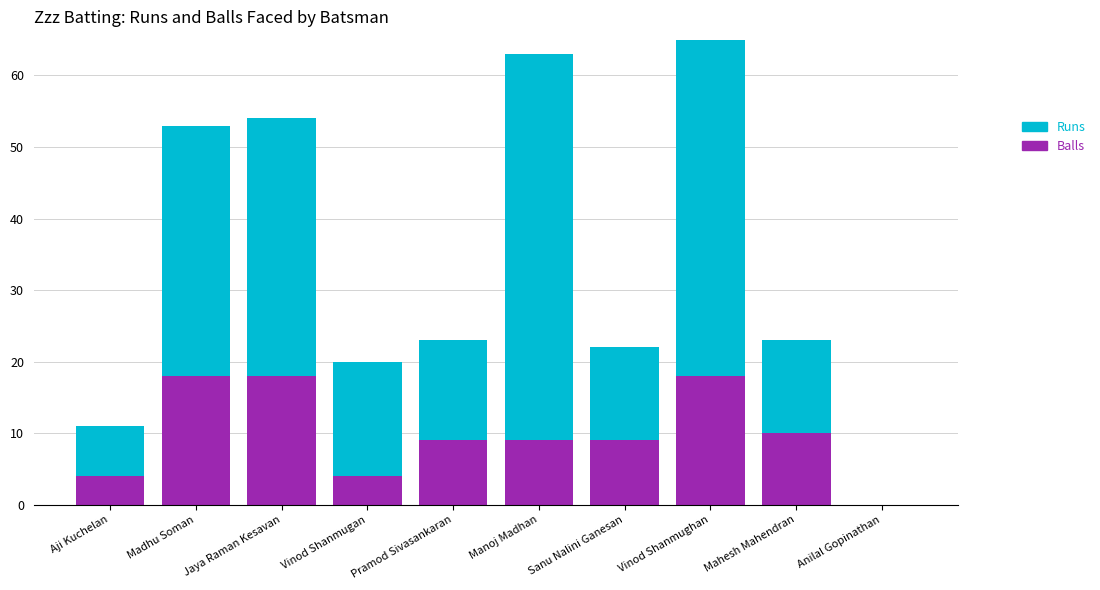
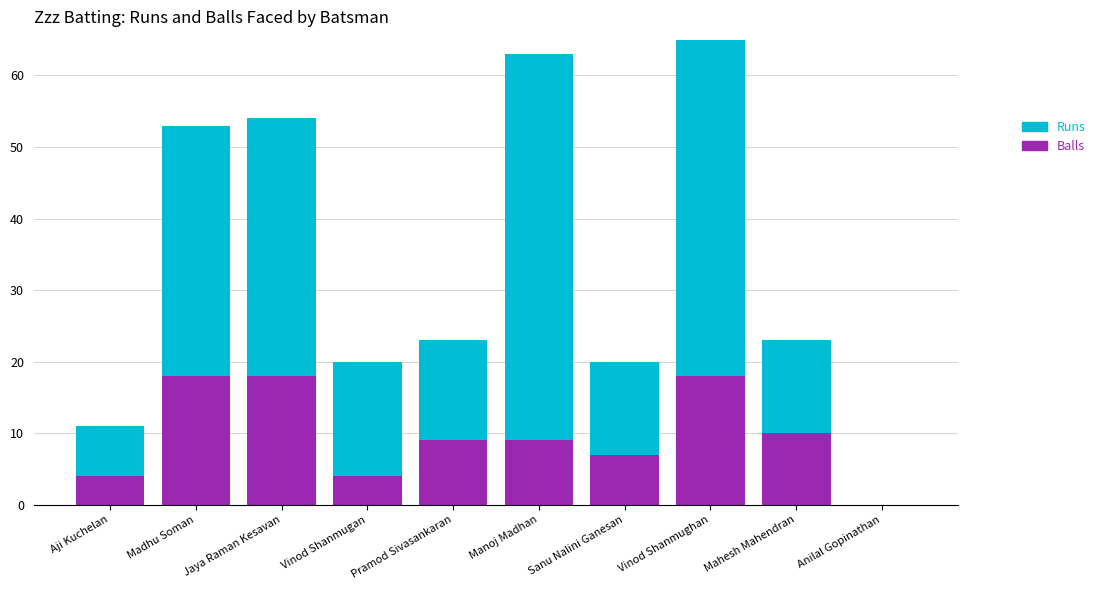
Balls, Sanu Nalini Ganesan: 9 -> 7
